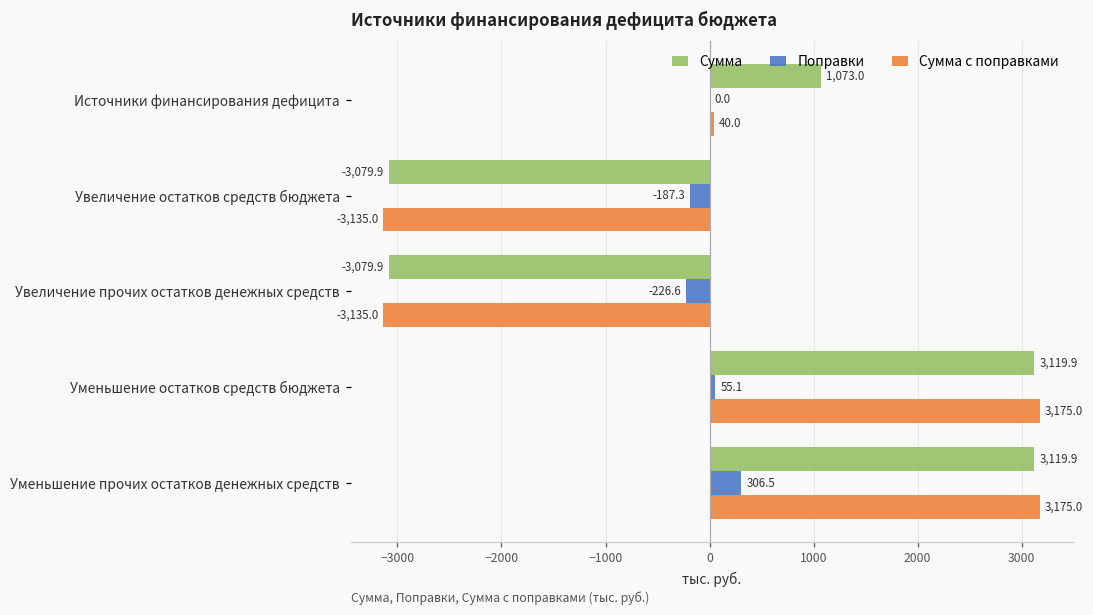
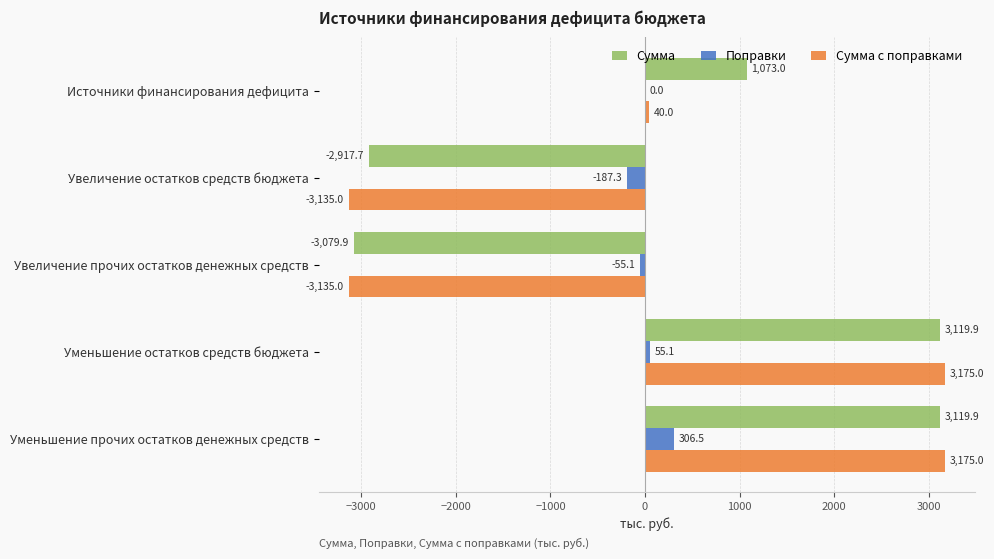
Сумма, Увеличение остатков средств бюджета: -3,079.9 -> -2,917.7
Поправки, Увеличение прочих остатков денежных средств: -226.6 -> -55.1
